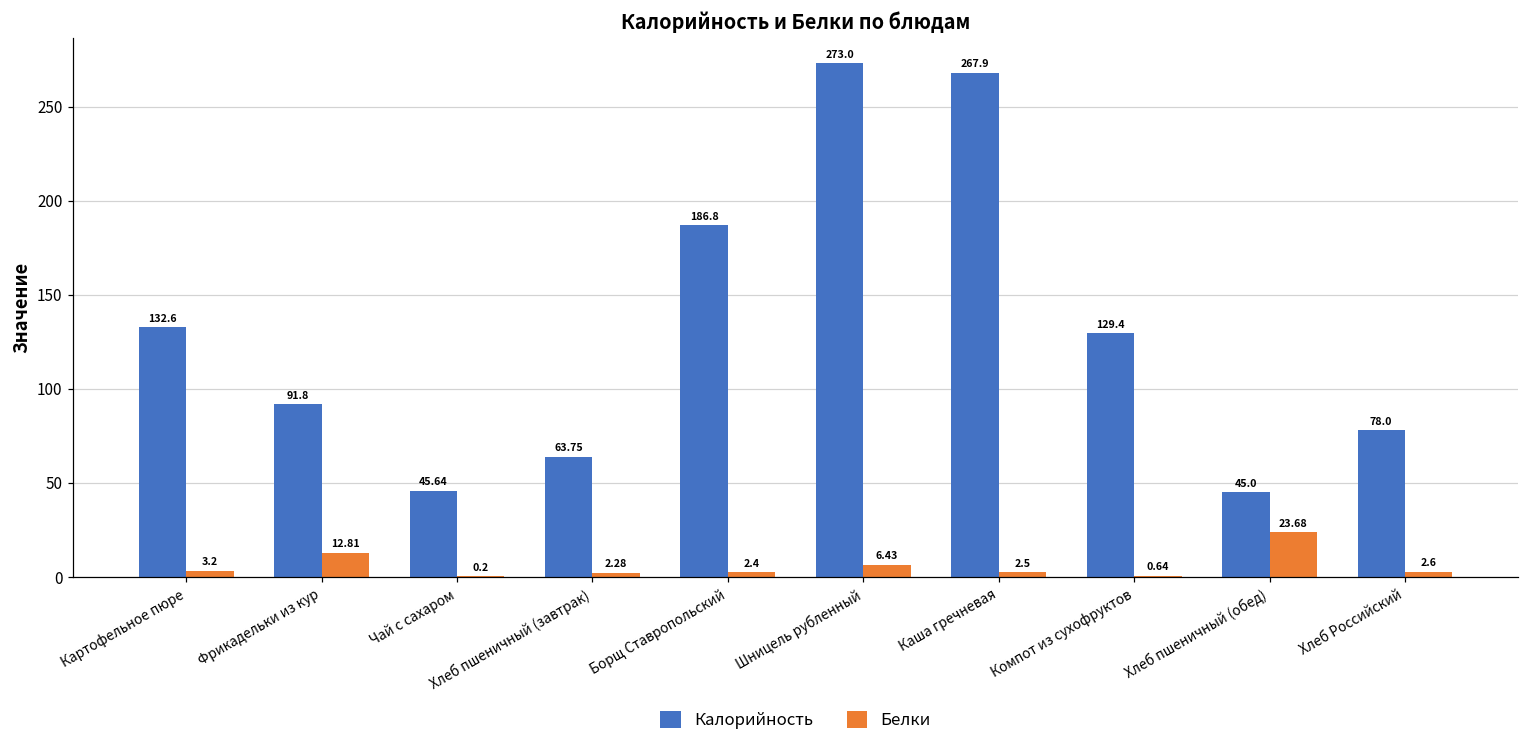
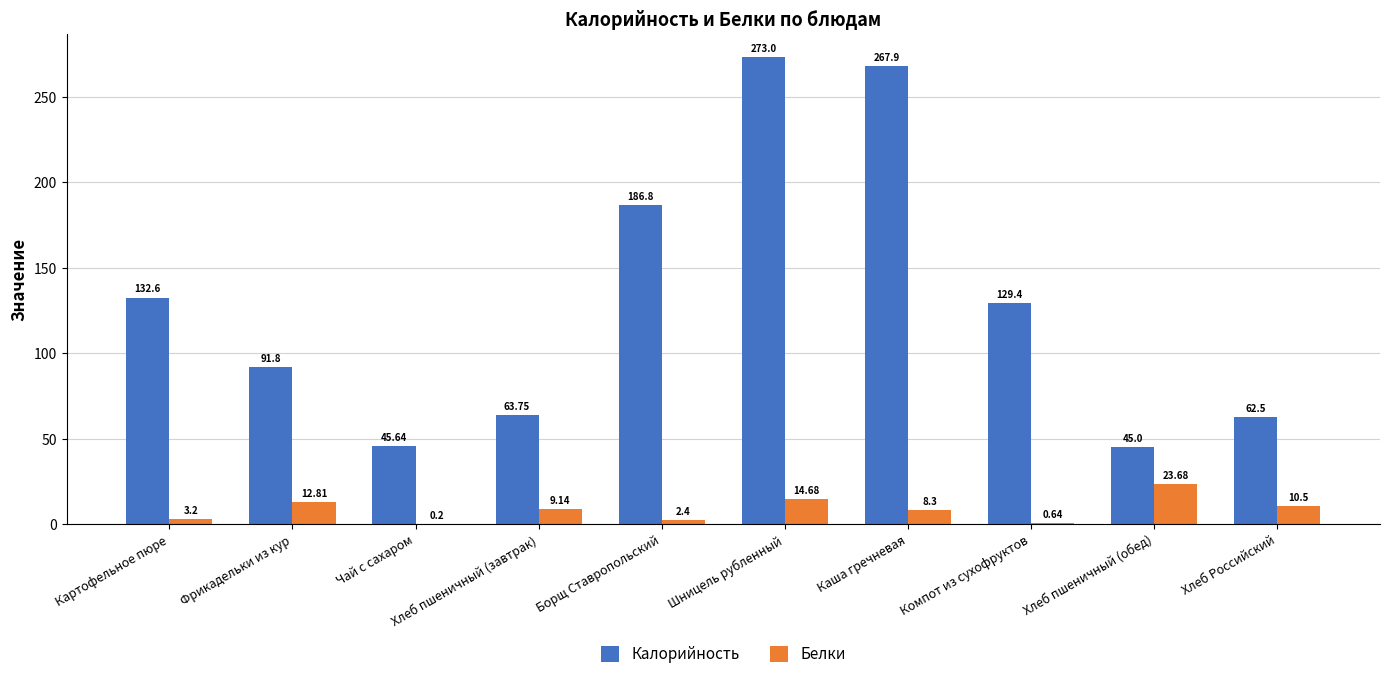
Белки, Хлеб пшеничный (завтрак): 2.28 -> 9.14
Белки, Шницель рубленный: 6.43 -> 14.68
Белки, Каша гречневая: 2.5 -> 8.3
Калорийность, Хлеб Российский: 78.0 -> 62.5
Белки, Хлеб Российский: 2.6 -> 10.5
